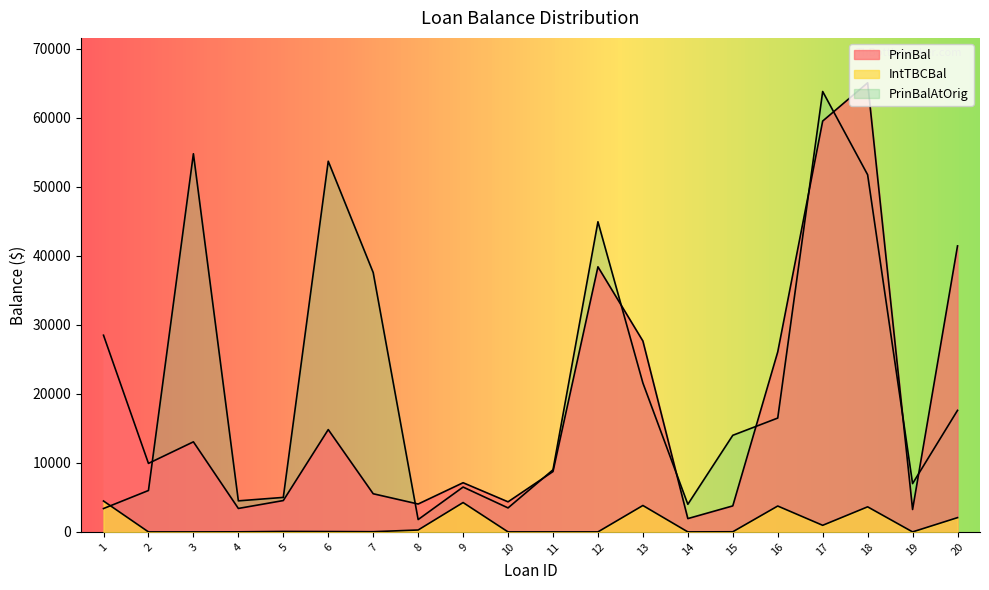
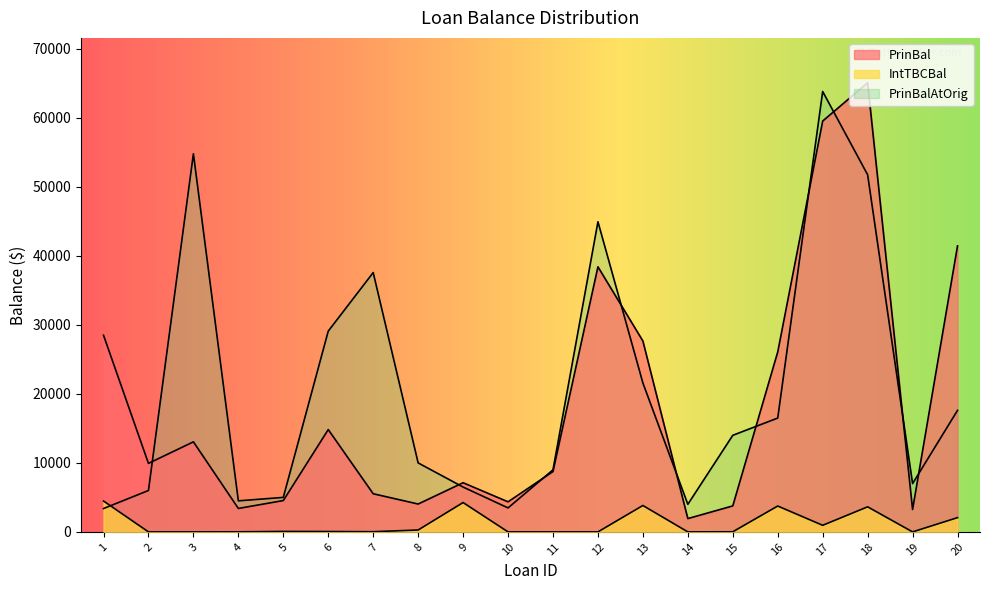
PrinBalAtOrig, 6: 54000 -> 29000
PrinBalAtOrig, 8: 2000 -> 10000
